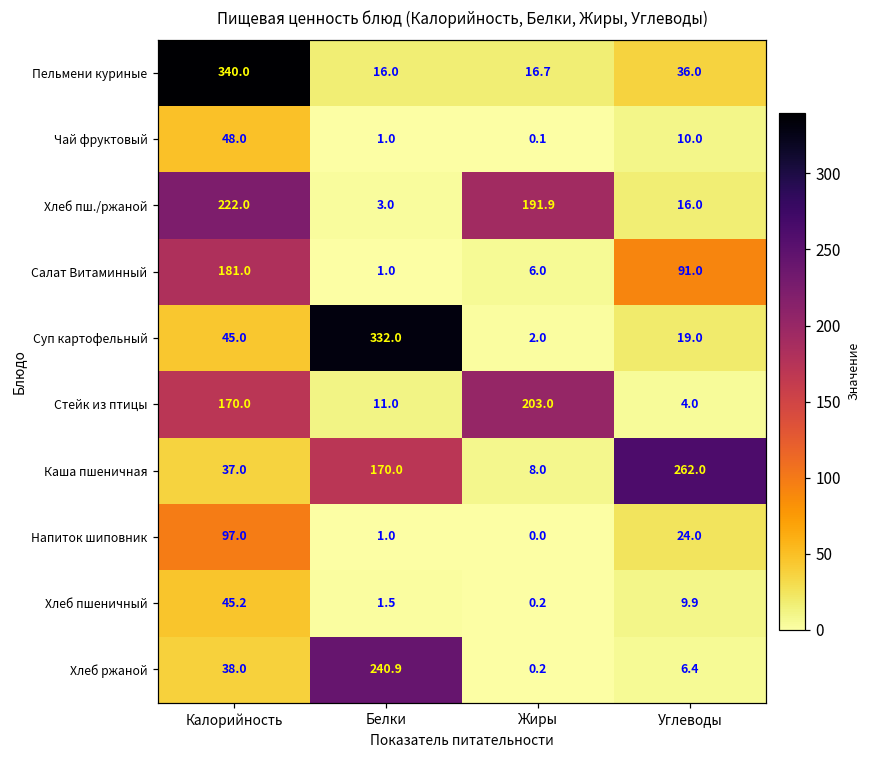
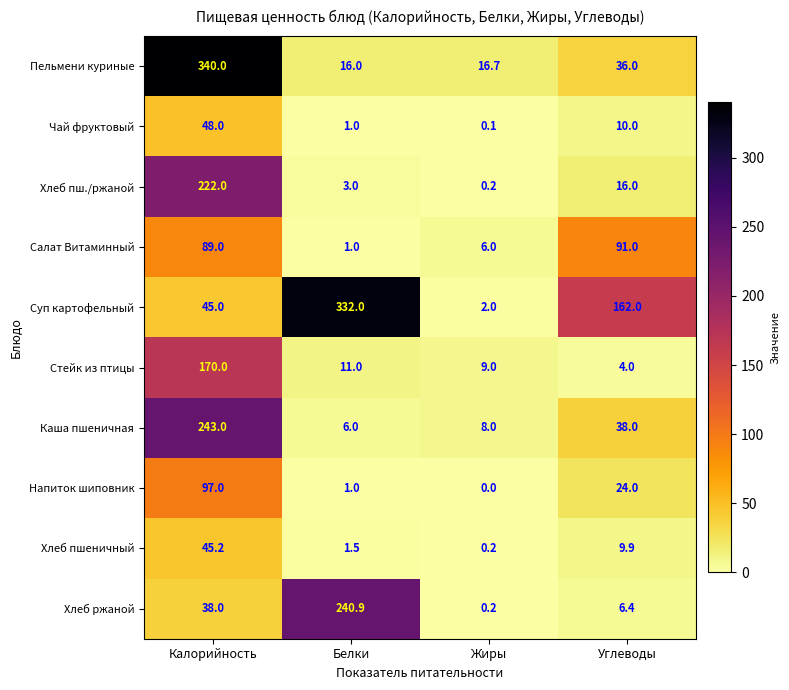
Хлеб пш./ржаной, Жиры: 191.9 -> 0.2
Салат Витаминный, Калорийность: 181.0 -> 89.0
Суп картофельный, Углеводы: 19.0 -> 162.0
Стейк из птицы, Жиры: 203.0 -> 9.0
Каша пшеничная, Калорийность: 37.0 -> 243.0
Каша пшеничная, Белки: 170.0 -> 6.0
Каша пшеничная, Углеводы: 262.0 -> 38.0
